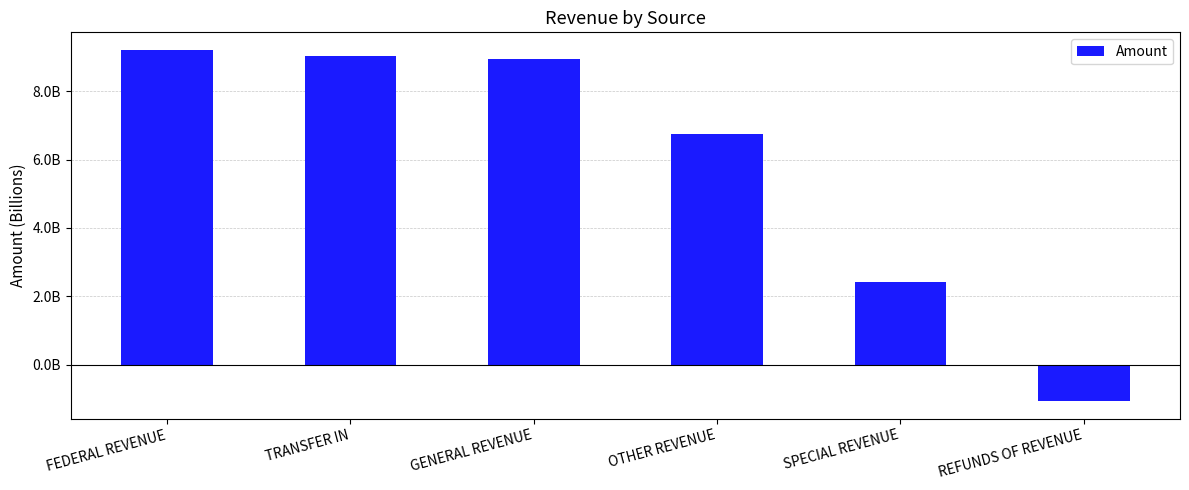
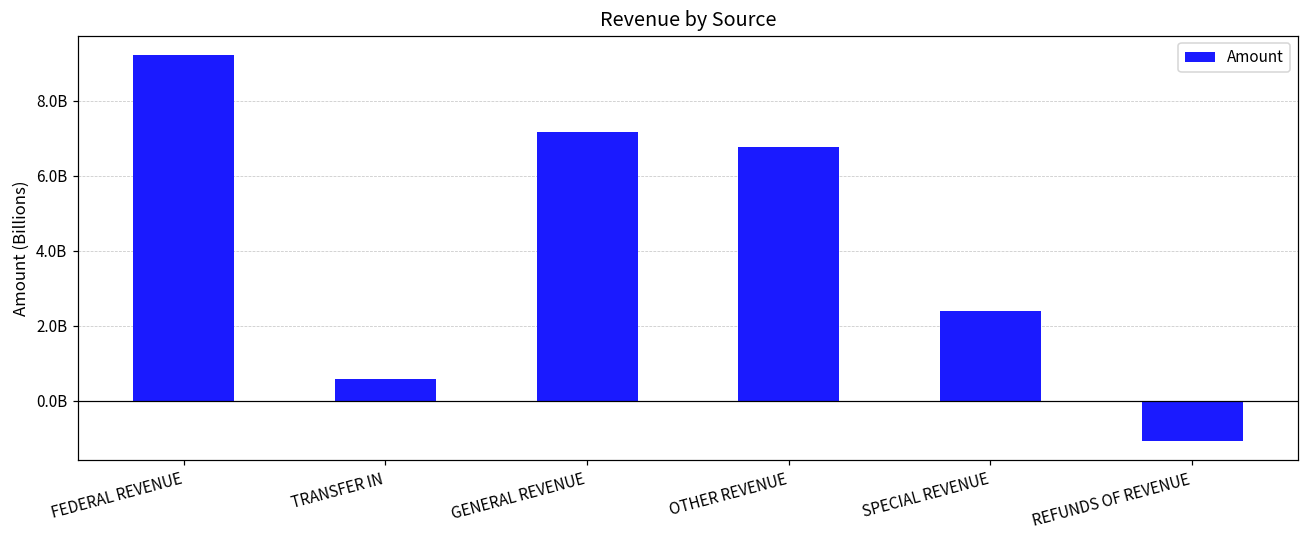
TRANSFER IN: 9000000000 -> 600000000
GENERAL REVENUE: 9000000000 -> 7200000000
